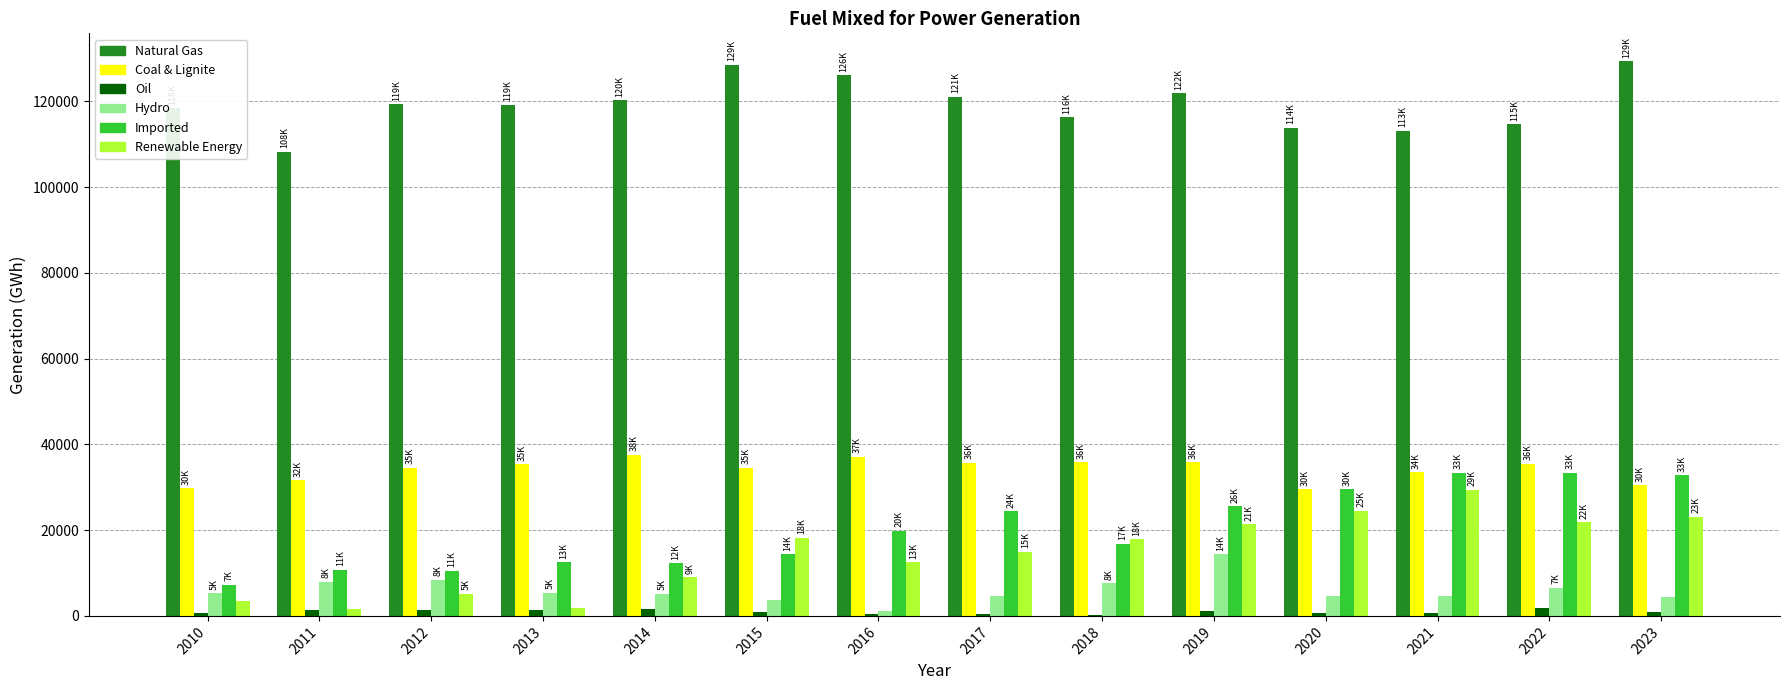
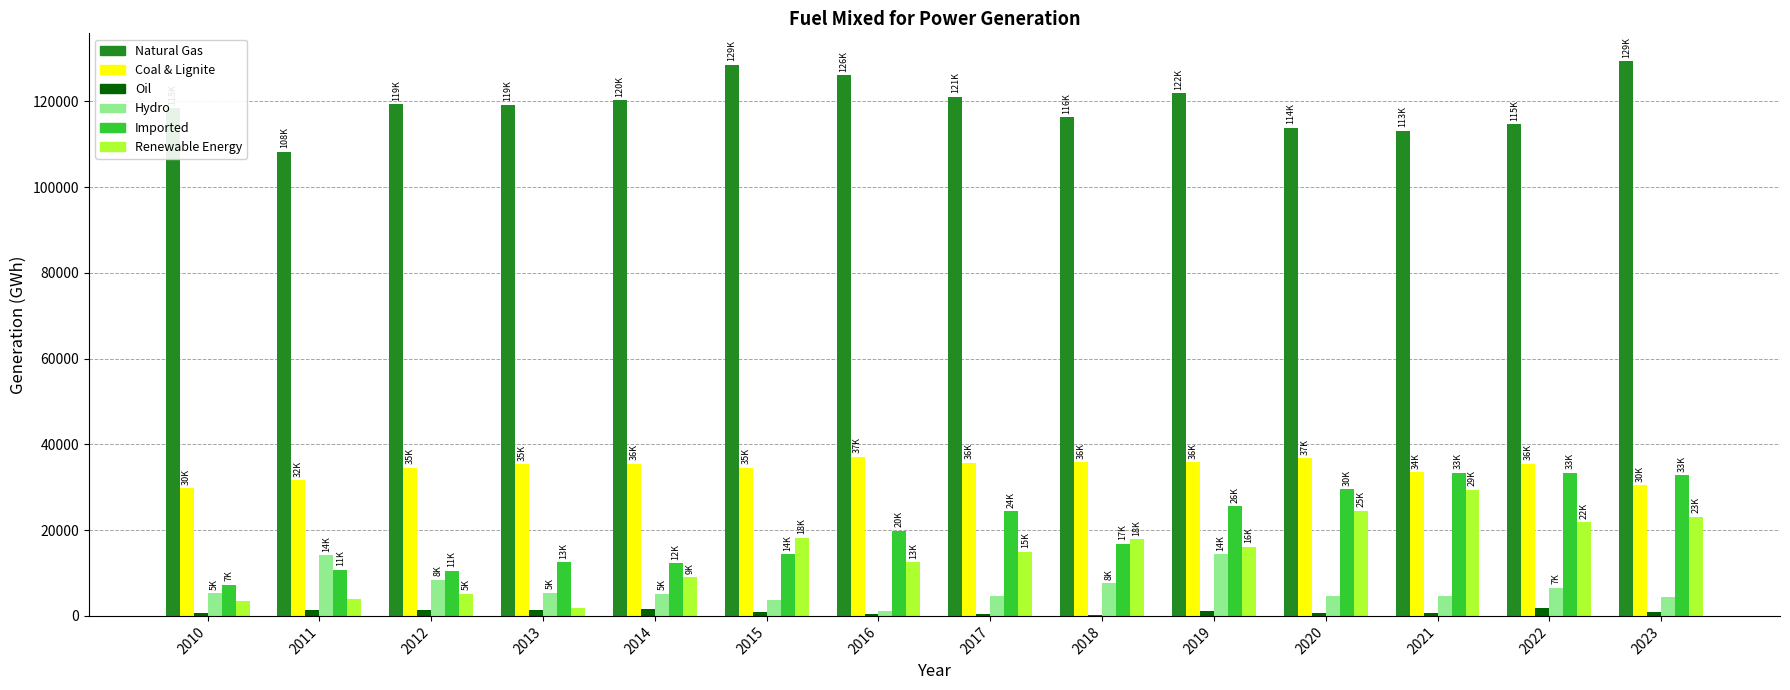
Hydro, 2011: 8K -> 14K
Renewable Energy, 2011: 2000 -> 4000
Coal & Lignite, 2014: 38K -> 36K
Renewable Energy, 2019: 21K -> 16K
Coal & Lignite, 2020: 30K -> 37K
